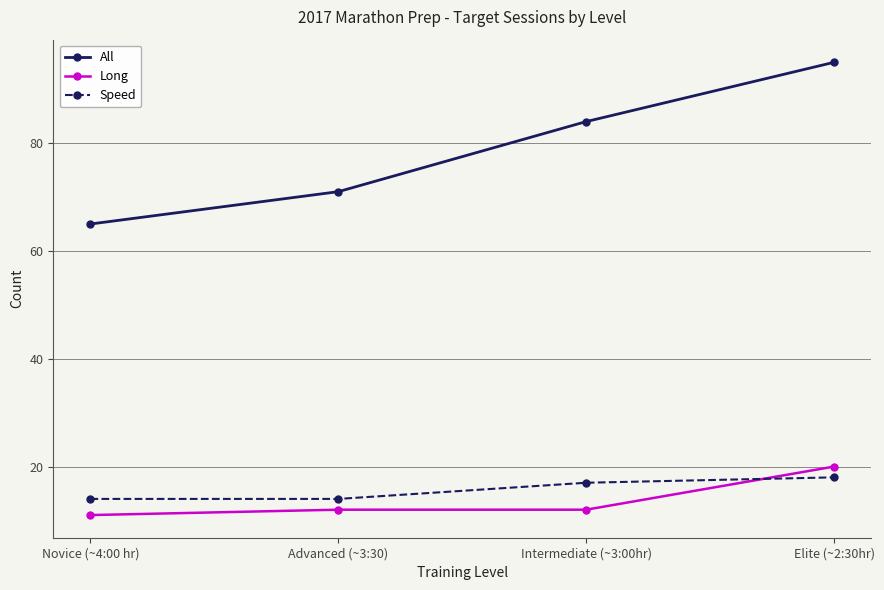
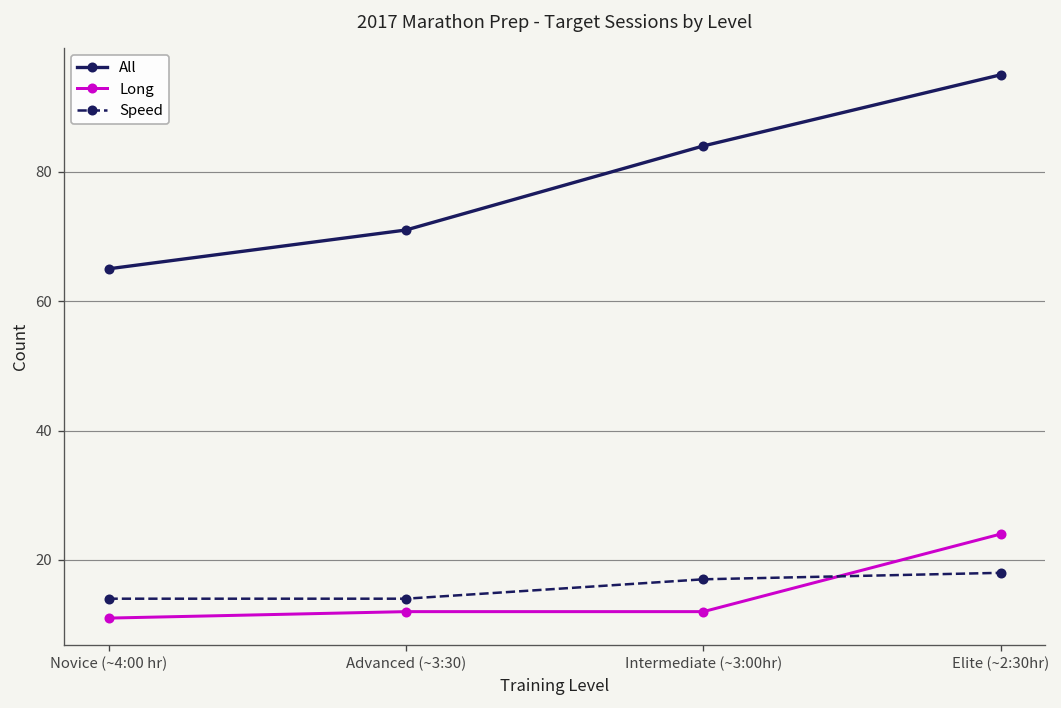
Long, Elite (~2:30hr): 20 -> 24
